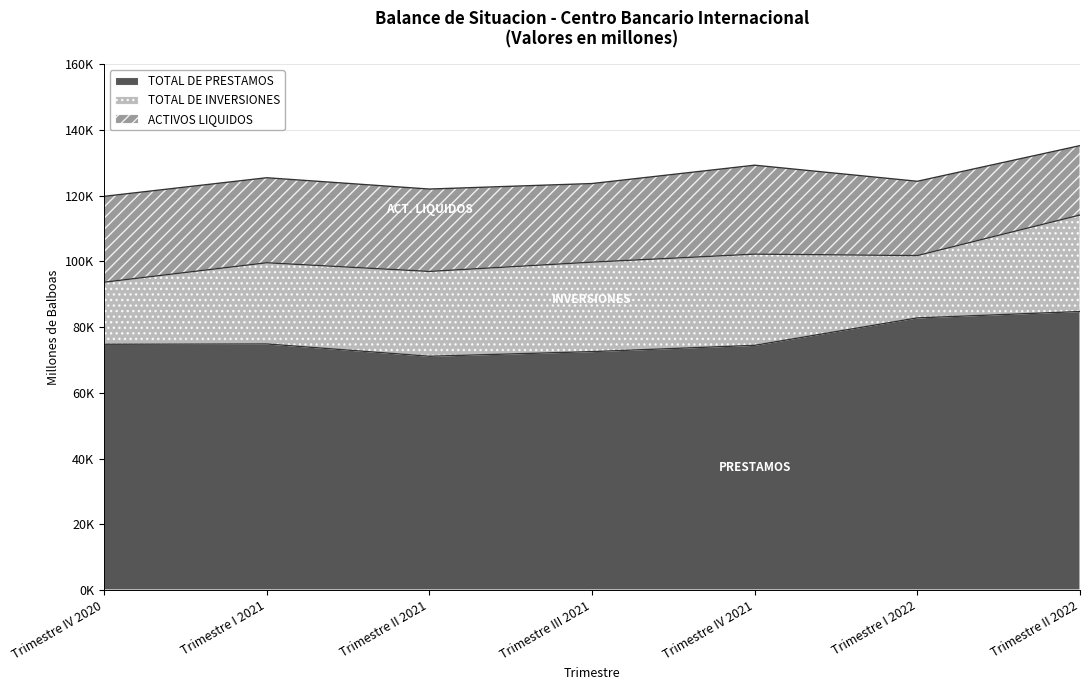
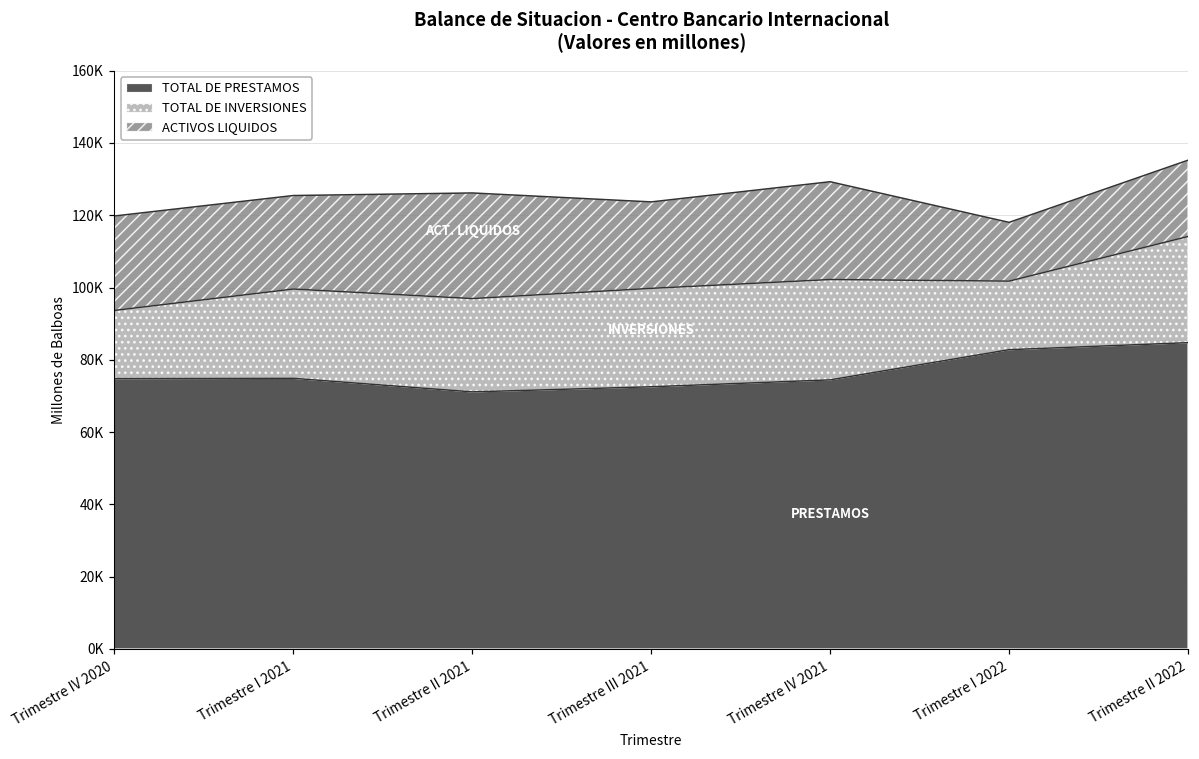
ACTIVOS LIQUIDOS, Trimestre II 2021: 25000 -> 29000
ACTIVOS LIQUIDOS, Trimestre I 2022: 23000 -> 16000
